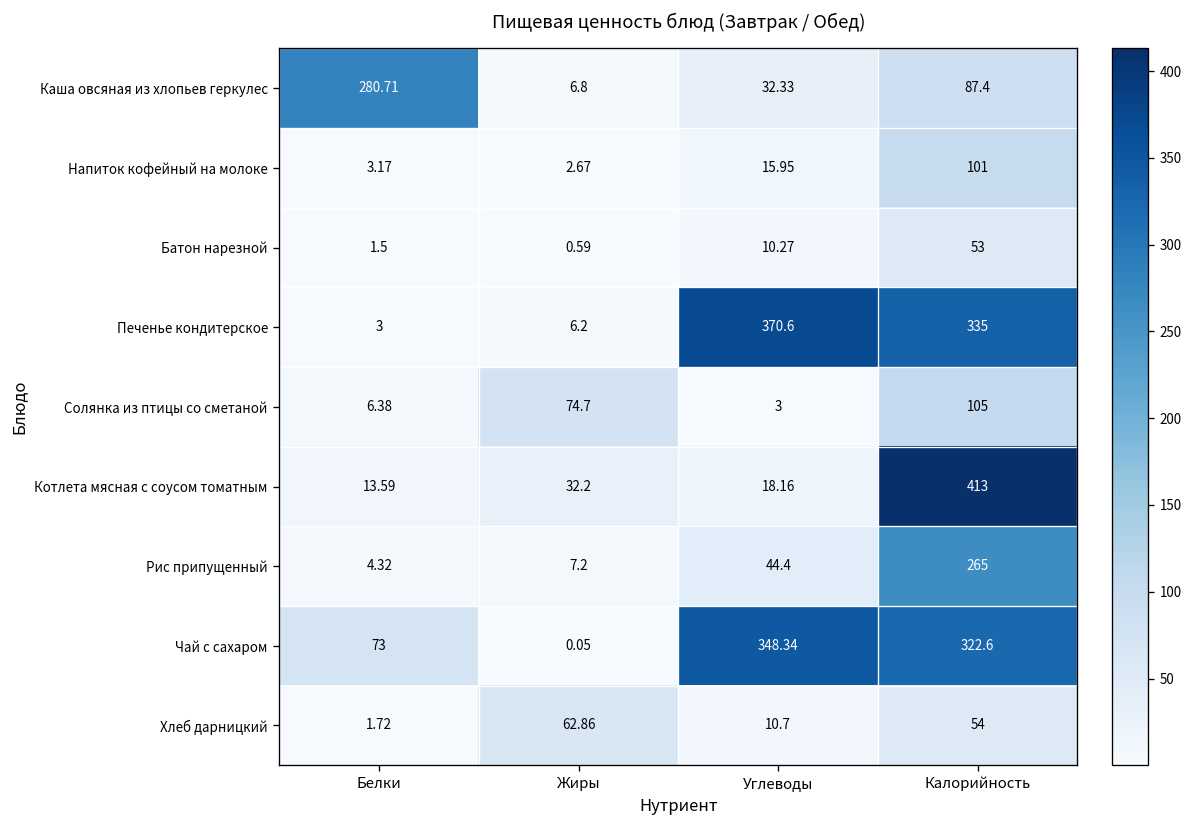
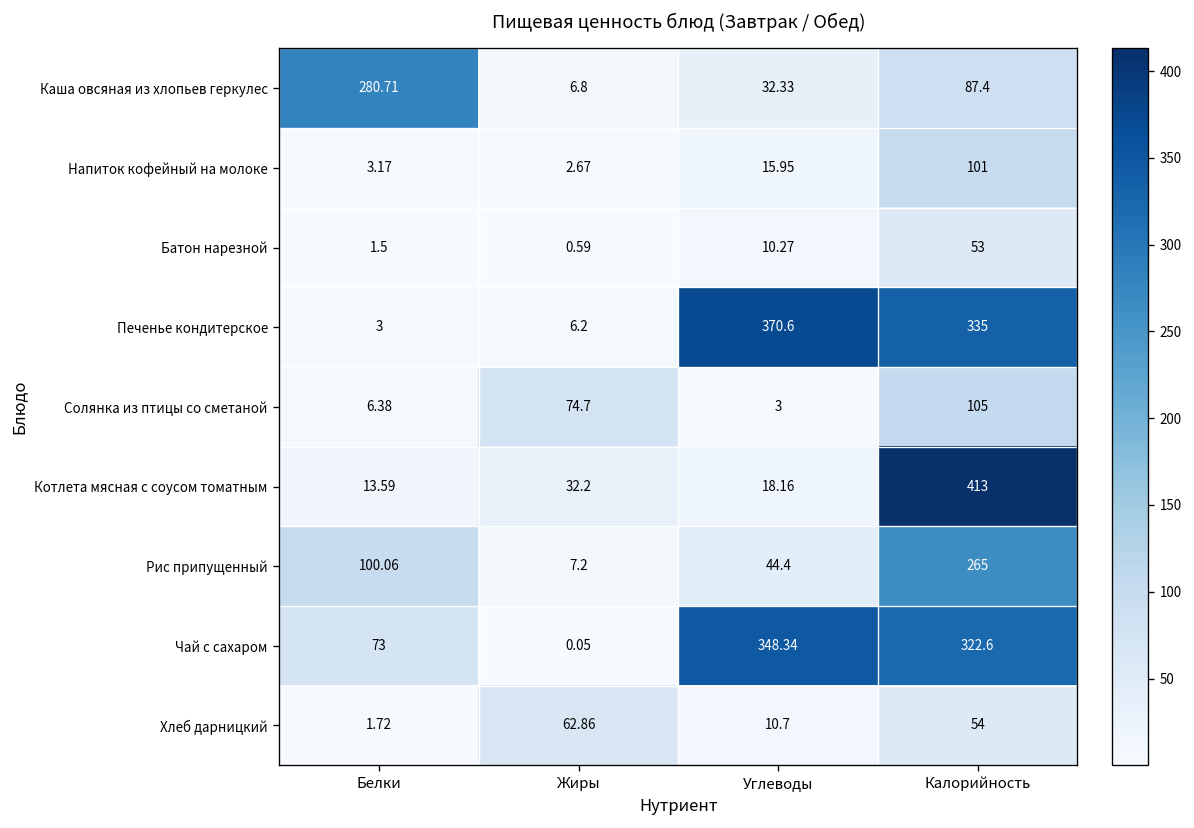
Рис припущенный, Белки: 4.32 -> 100.06
